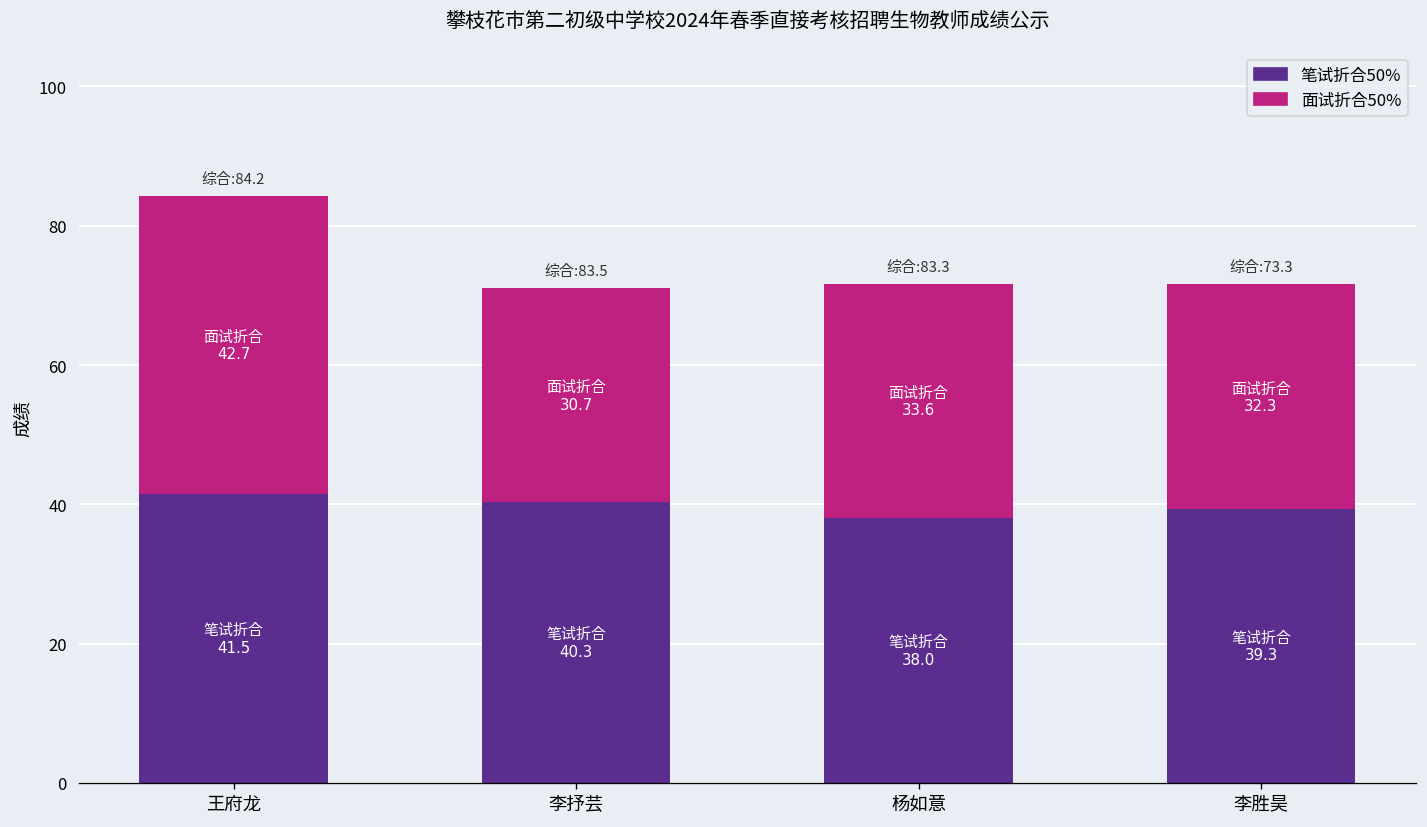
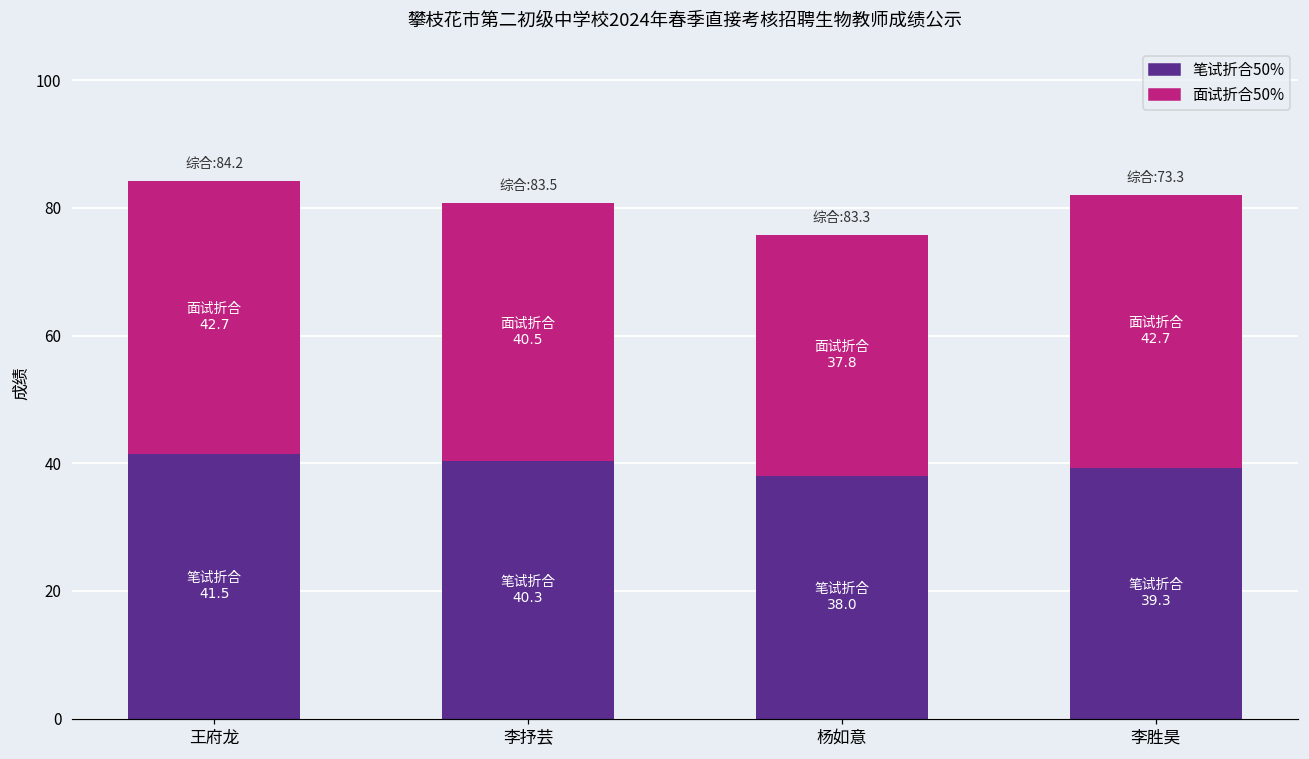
面试折合50%, 李抒芸: 30.7 -> 40.5
面试折合50%, 杨如意: 33.6 -> 37.8
面试折合50%, 李胜昊: 32.3 -> 42.7
